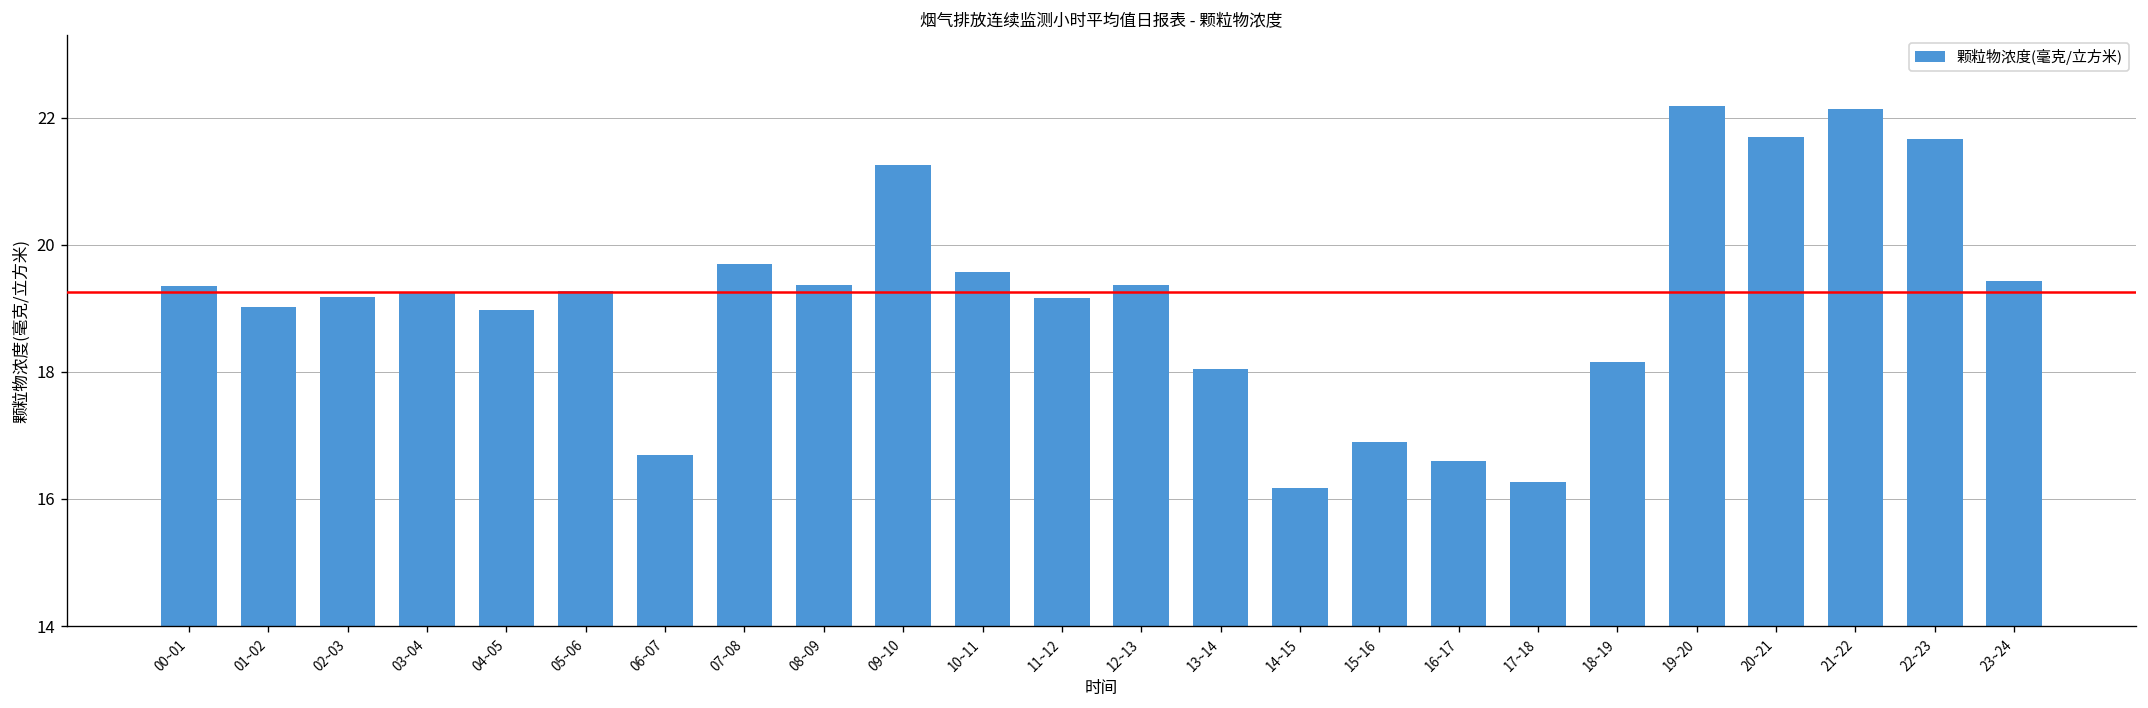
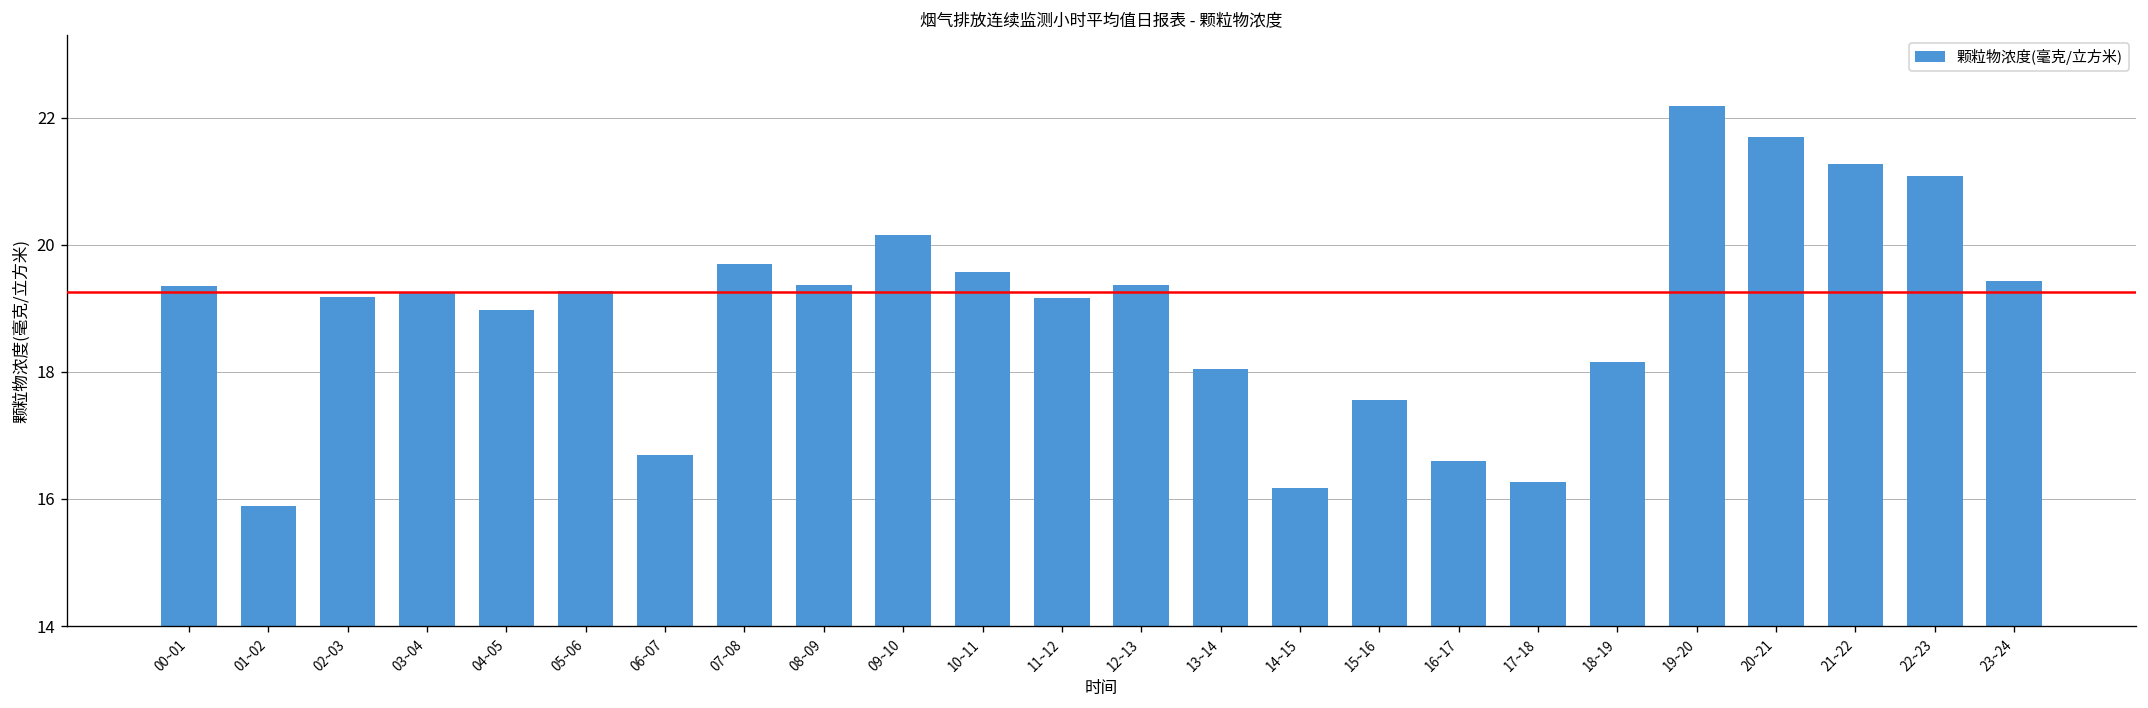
01~02: 19.0 -> 15.9
09~10: 21.3 -> 20.2
15~16: 16.9 -> 17.6
21~22: 22.1 -> 21.3
22~23: 21.7 -> 21.1
